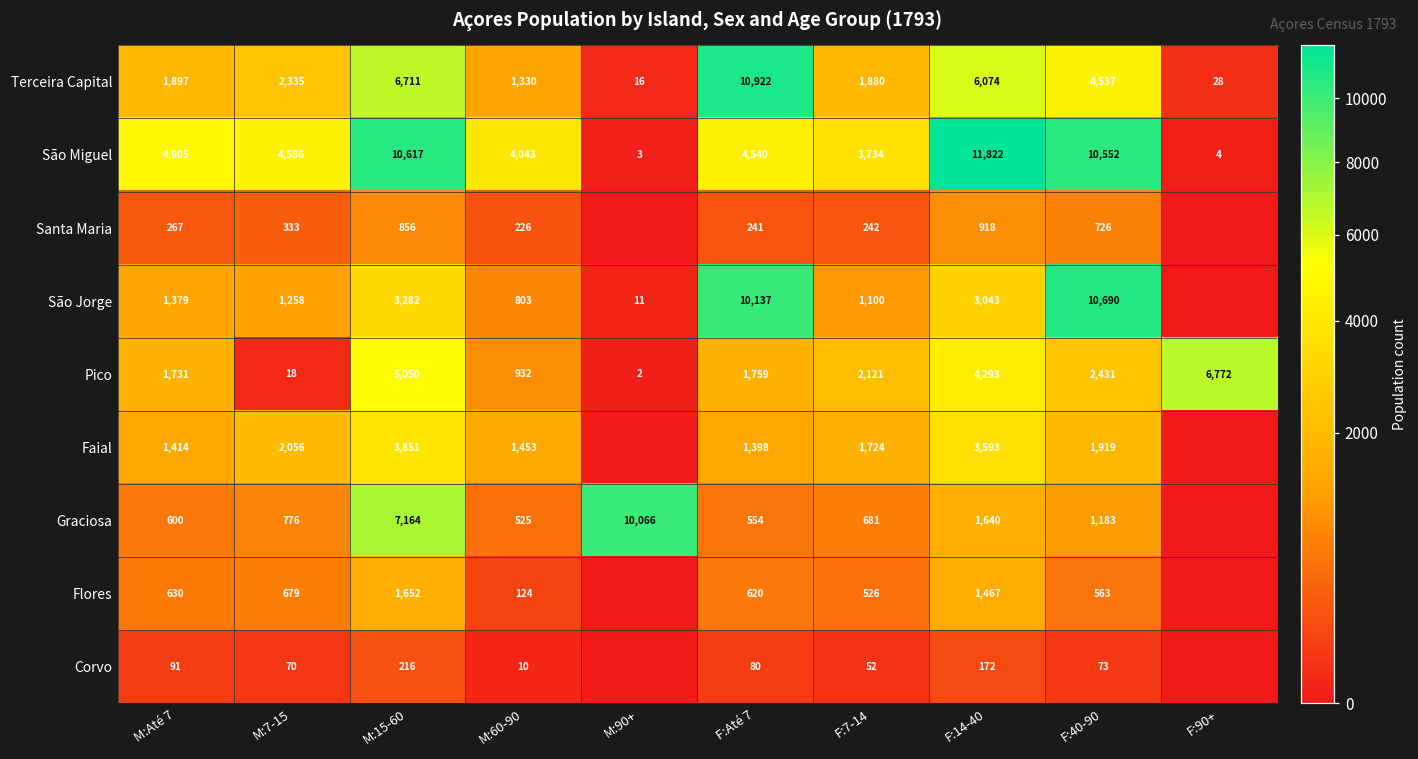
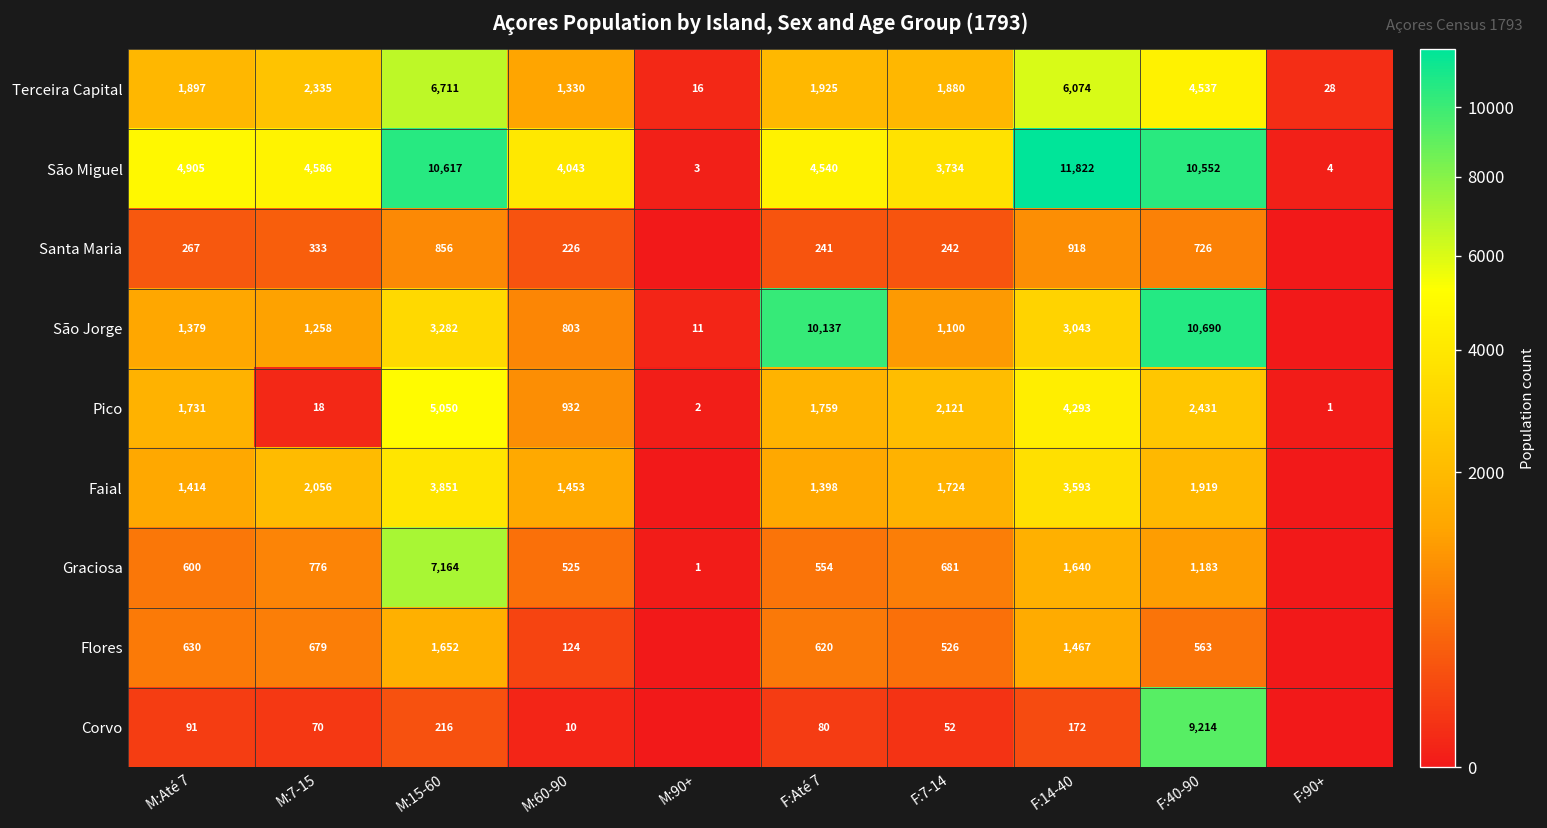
Terceira Capital, F:Até 7: 10,922 -> 1,925
Pico, F:90+: 6,772 -> 1
Graciosa, M:90+: 10,066 -> 1
Corvo, F:40-90: 73 -> 9,214
